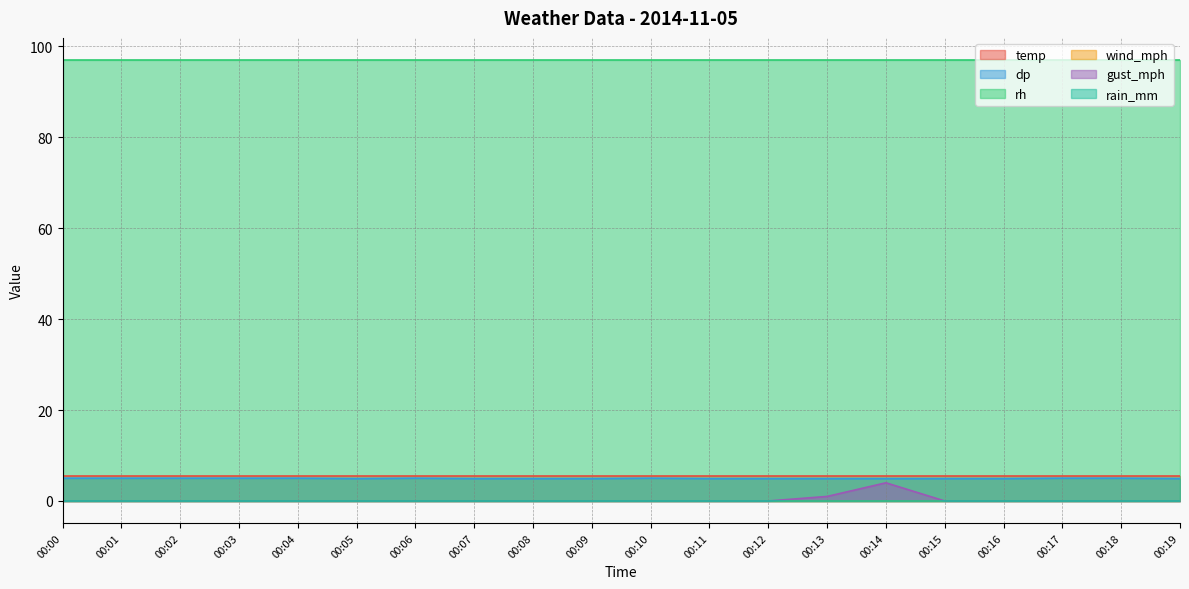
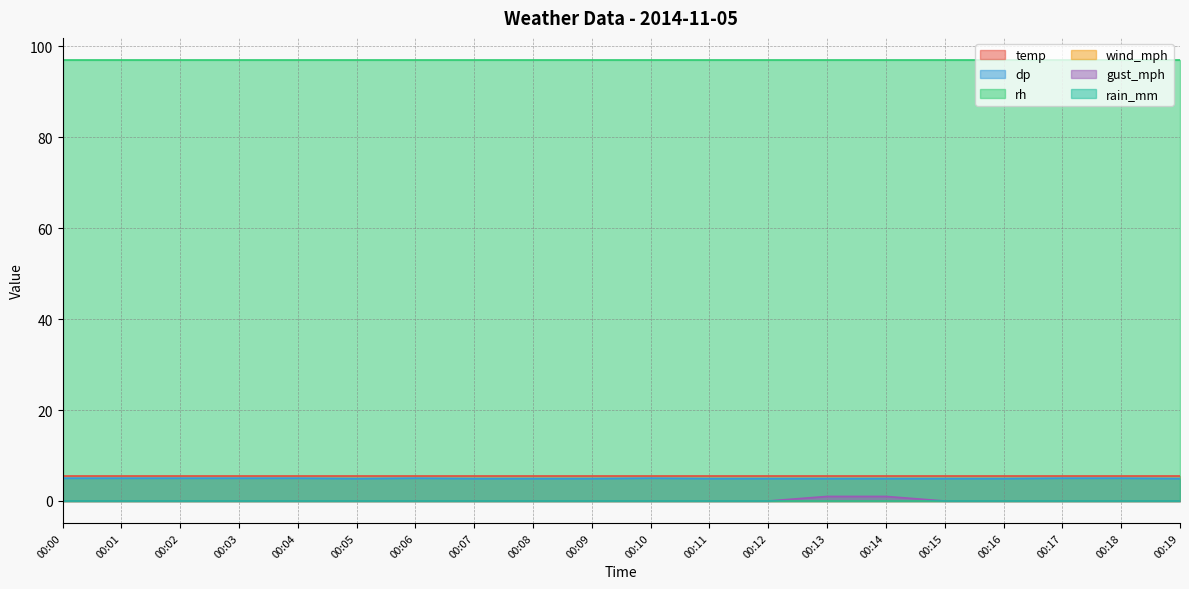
gust_mph, 00:14: 4 -> 1
